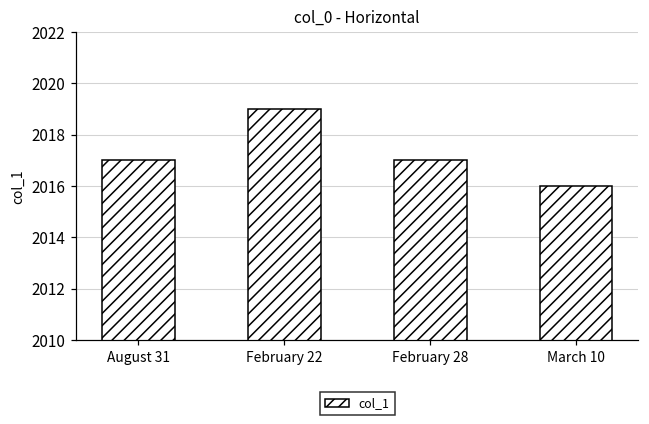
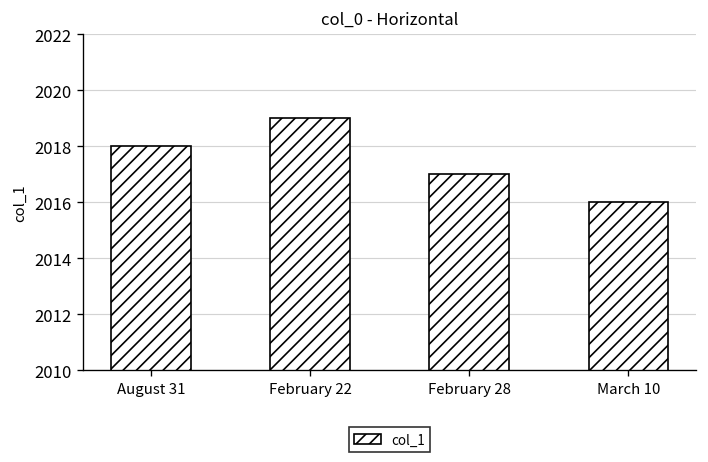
August 31: 2017 -> 2018
